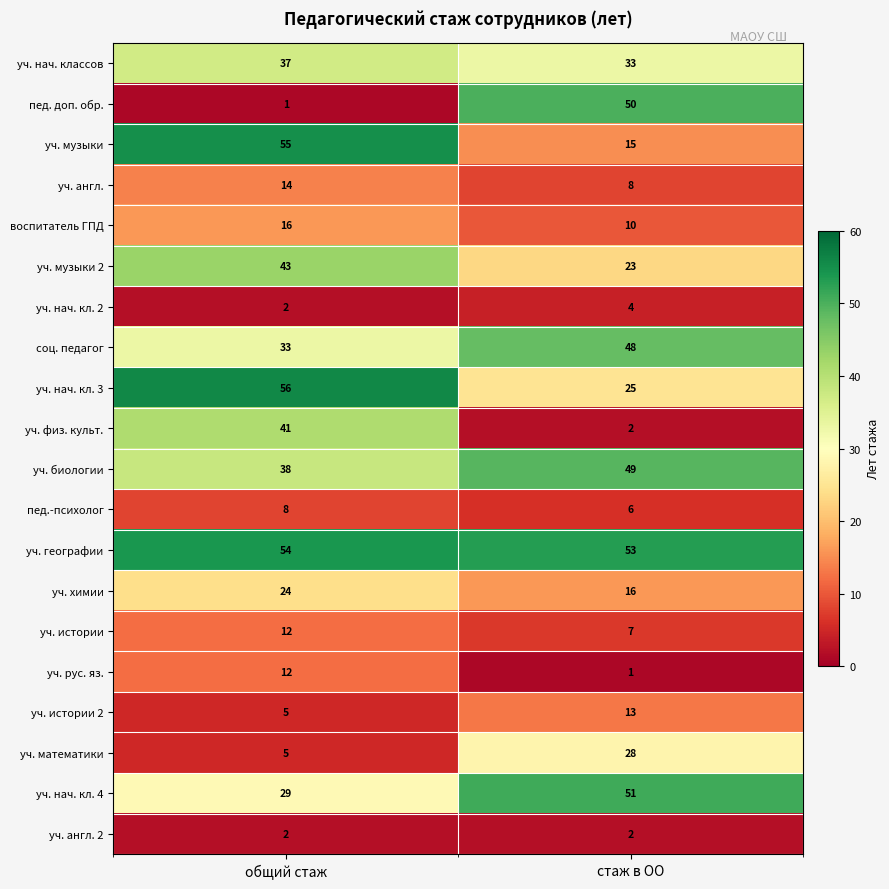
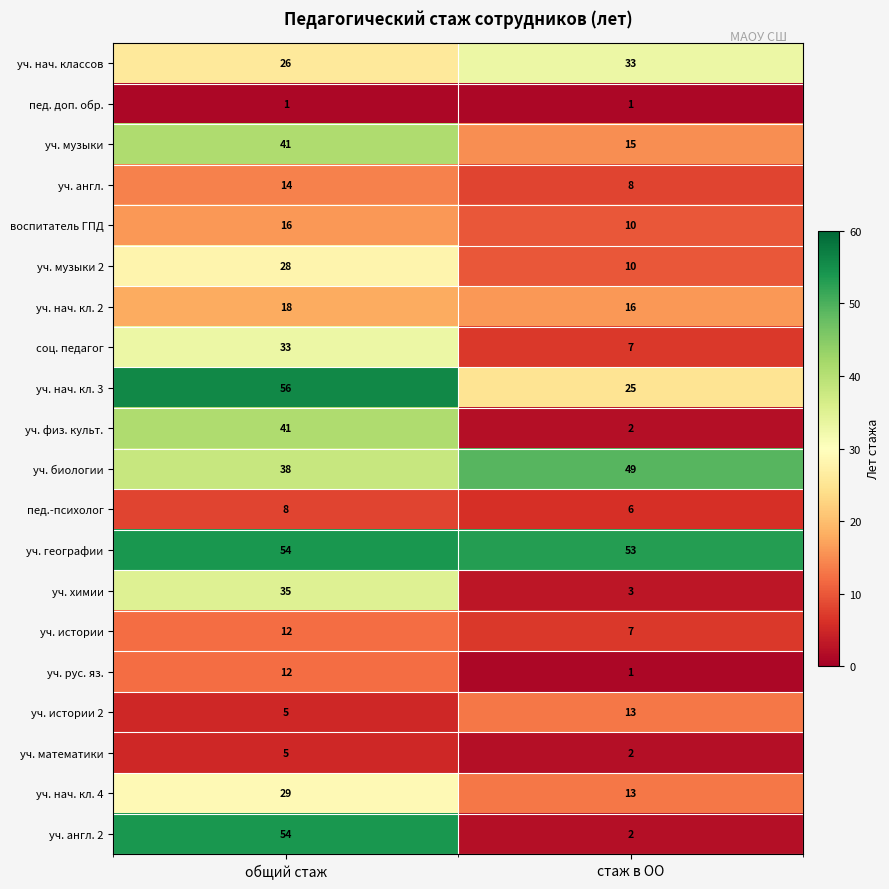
уч. нач. классов, общий стаж: 37 -> 26
пед. доп. обр., стаж в ОО: 50 -> 1
уч. музыки, общий стаж: 55 -> 41
уч. музыки 2, общий стаж: 43 -> 28
уч. музыки 2, стаж в ОО: 23 -> 10
уч. нач. кл. 2, общий стаж: 2 -> 18
уч. нач. кл. 2, стаж в ОО: 4 -> 16
соц. педагог, стаж в ОО: 48 -> 7
уч. химии, общий стаж: 24 -> 35
уч. химии, стаж в ОО: 16 -> 3
уч. математики, стаж в ОО: 28 -> 2
уч. нач. кл. 4, стаж в ОО: 51 -> 13
уч. англ. 2, общий стаж: 2 -> 54
